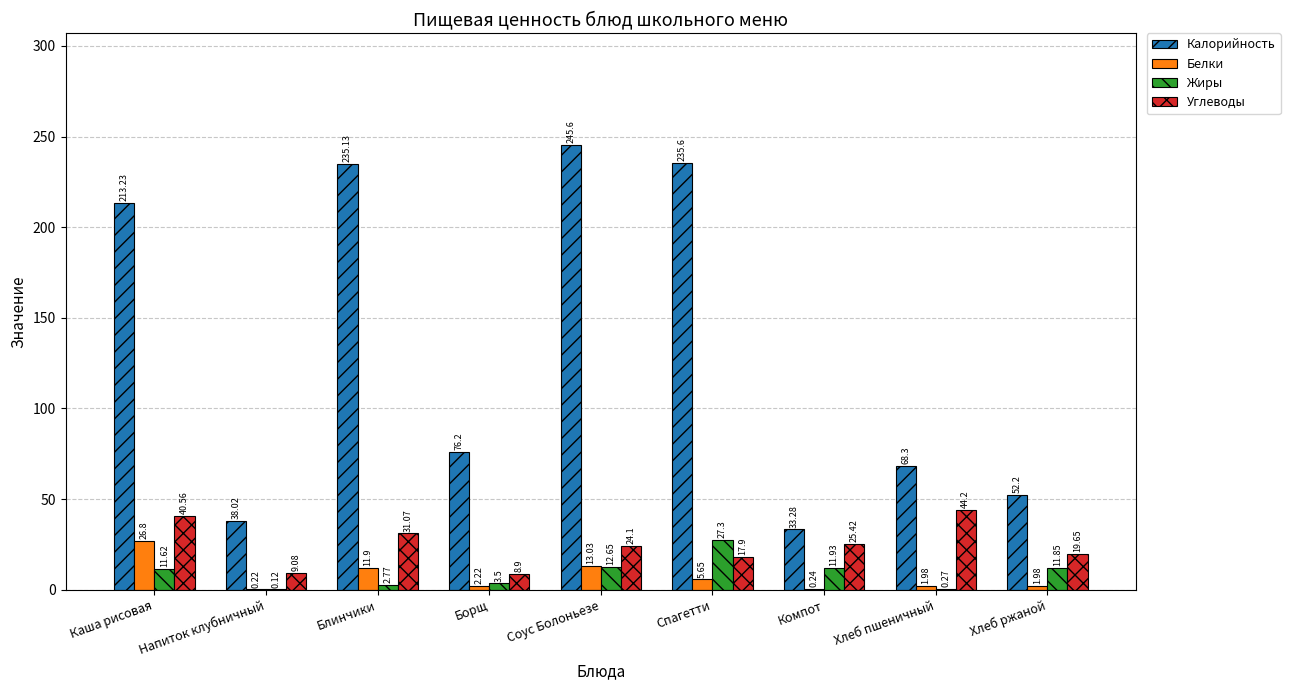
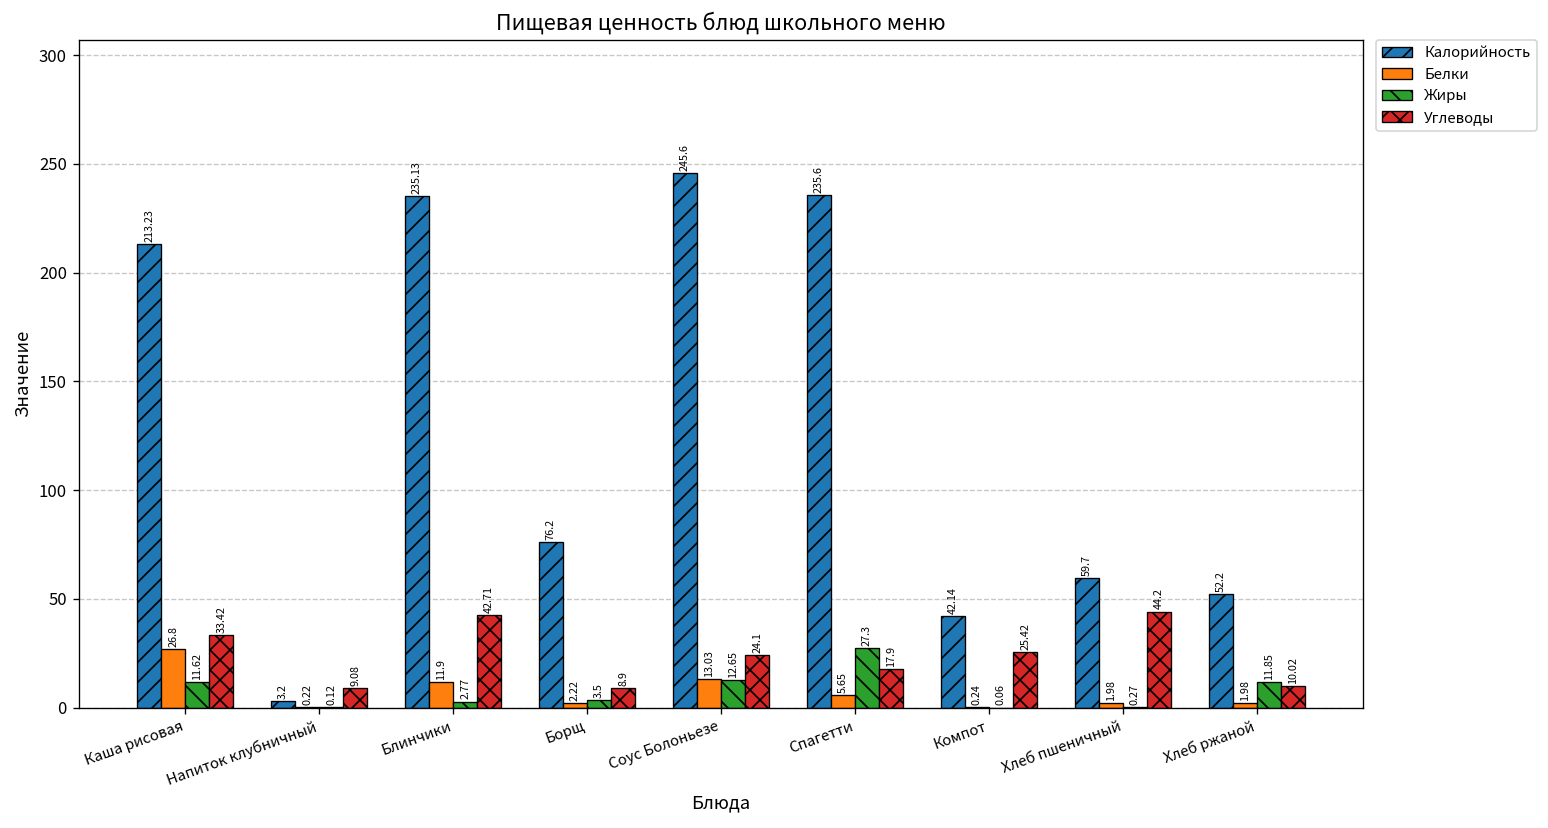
Углеводы, Каша рисовая: 40.56 -> 33.42
Калорийность, Напиток клубничный: 38.02 -> 3.2
Углеводы, Блинчики: 31.07 -> 42.71
Калорийность, Компот: 33.28 -> 42.14
Жиры, Компот: 11.93 -> 0.06
Калорийность, Хлеб пшеничный: 68.3 -> 59.7
Углеводы, Хлеб ржаной: 19.65 -> 10.02
